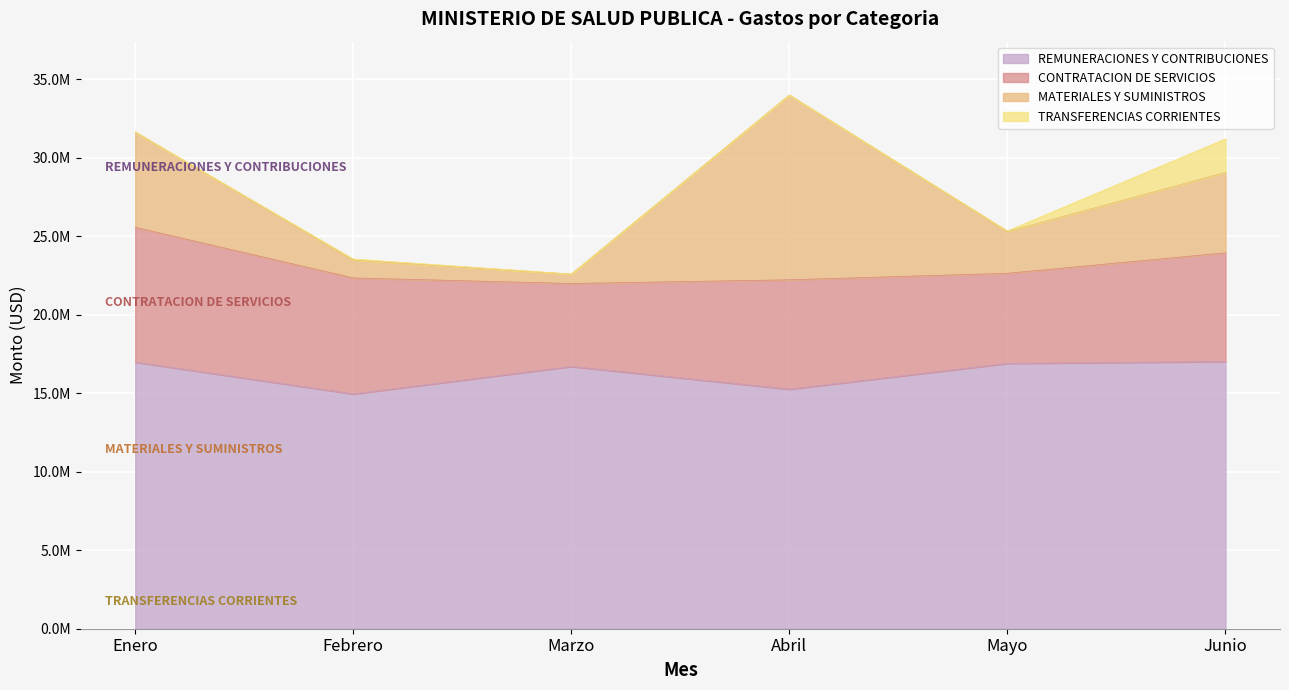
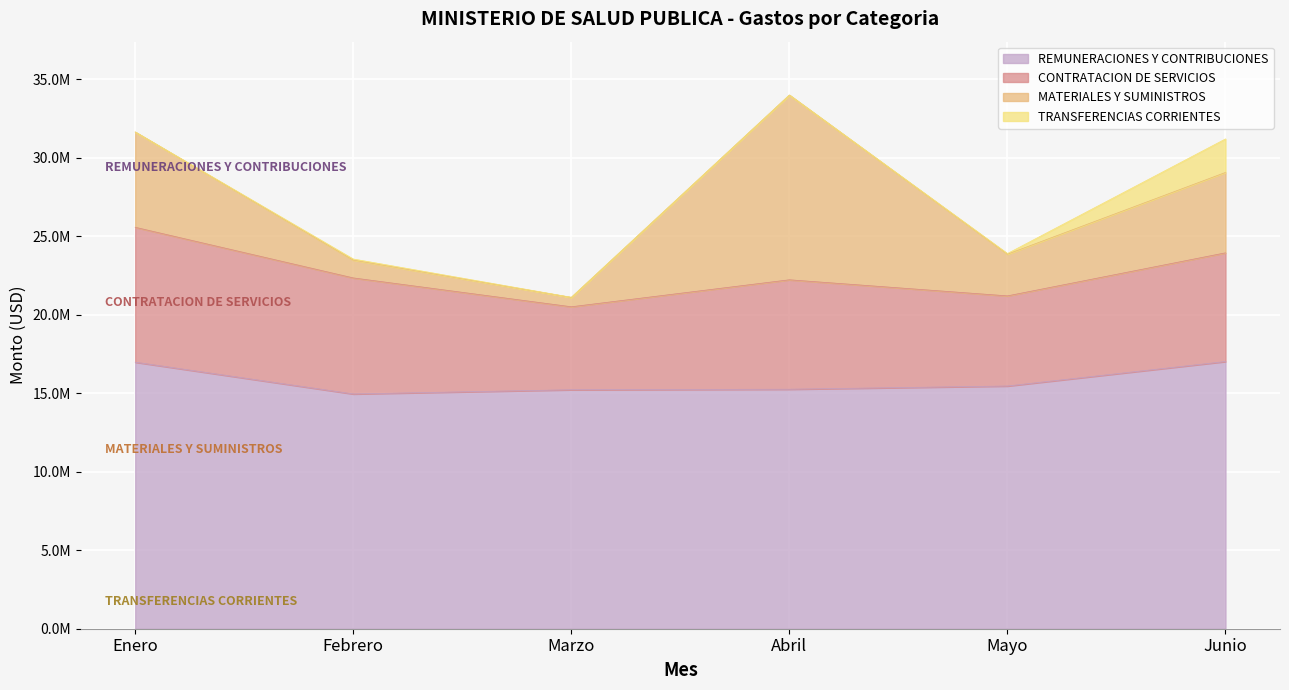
REMUNERACIONES Y CONTRIBUCIONES, Marzo: 16700000 -> 15200000
REMUNERACIONES Y CONTRIBUCIONES, Mayo: 16900000 -> 15500000
